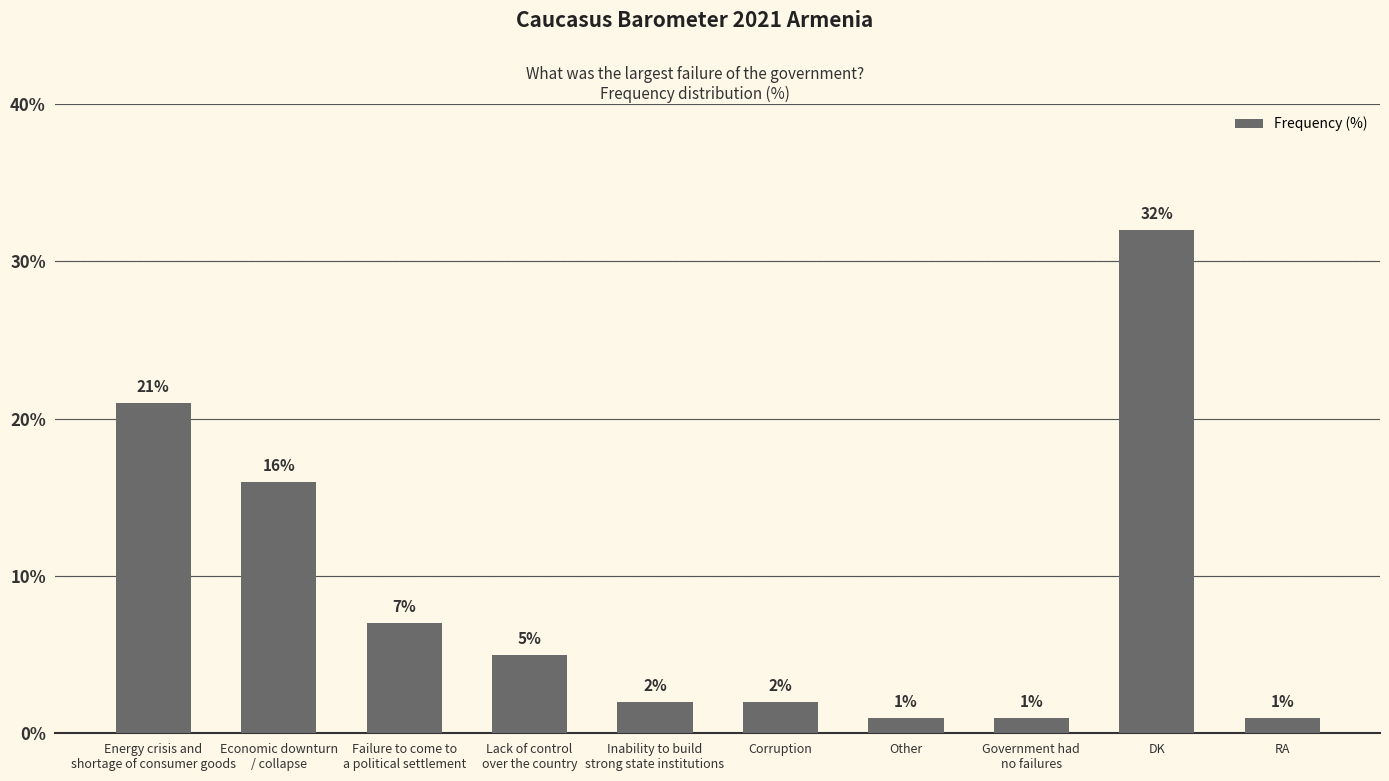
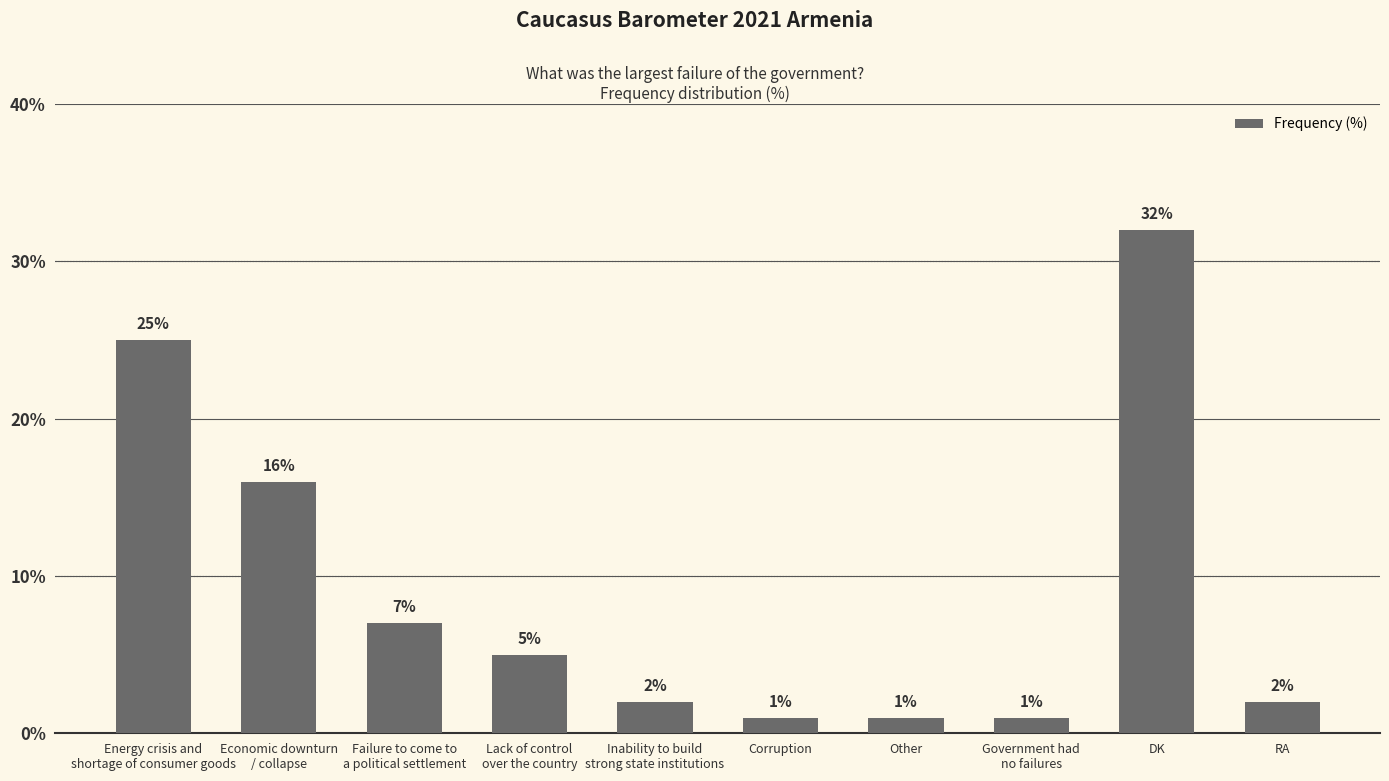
Energy crisis and shortage of consumer goods: 21% -> 25%
Corruption: 2% -> 1%
RA: 1% -> 2%
